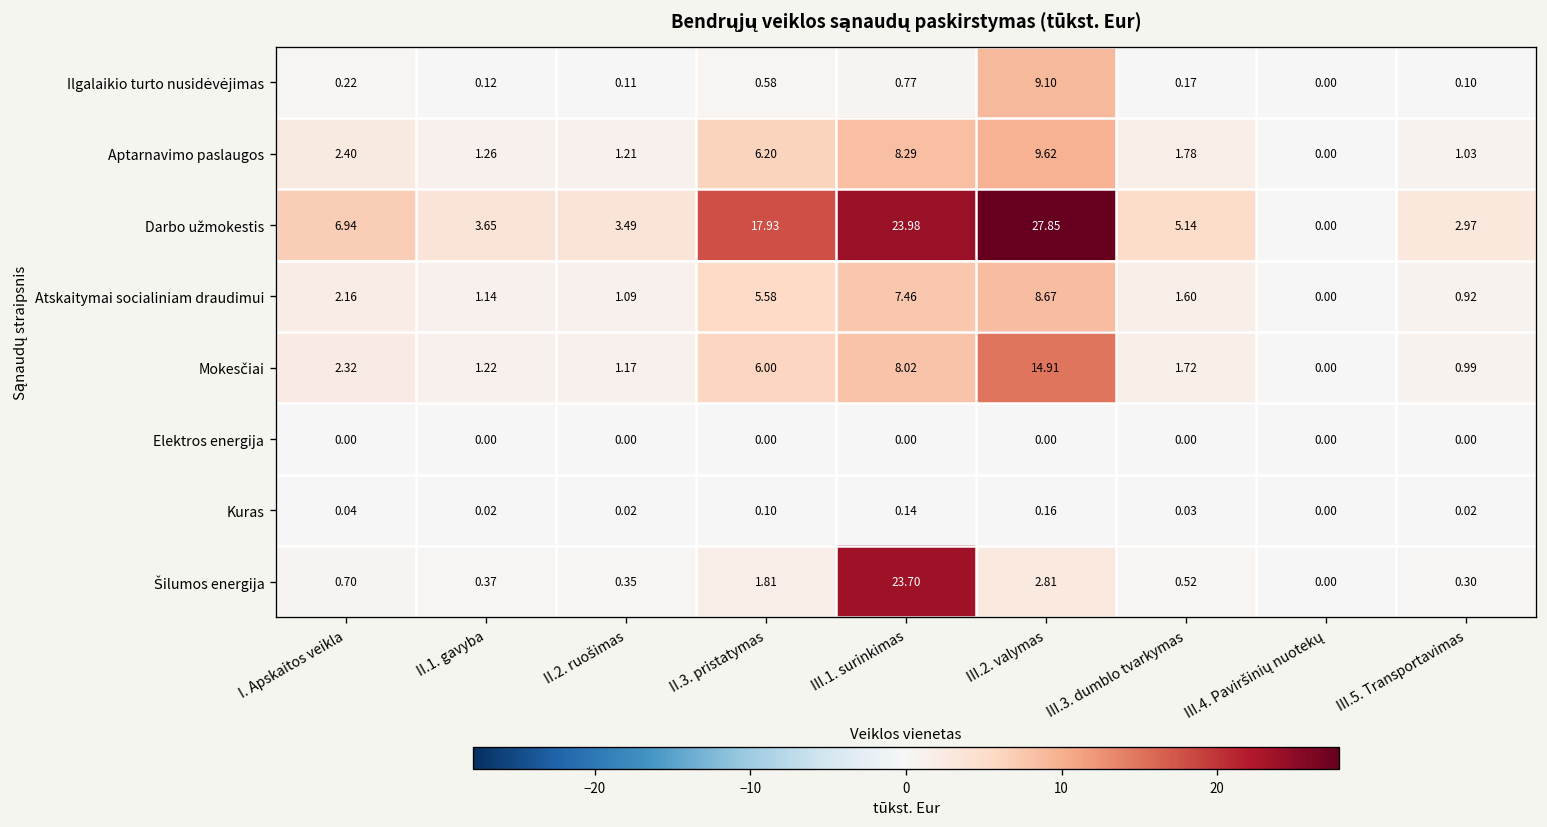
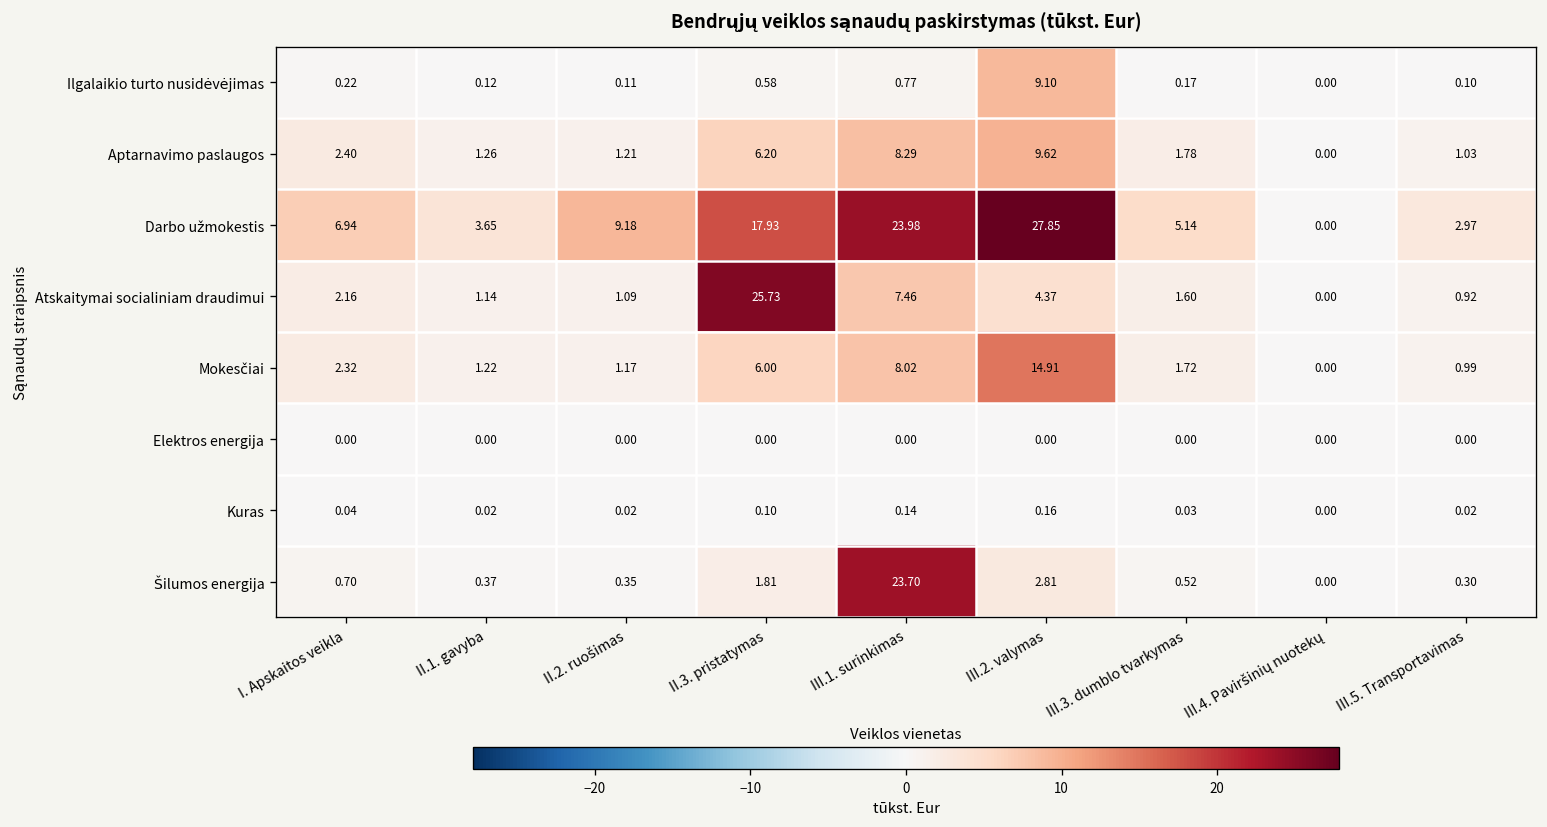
Darbo užmokestis, II.2. ruošimas: 3.49 -> 9.18
Atskaitymai socialiniam draudimui, II.3. pristatymas: 5.58 -> 25.73
Atskaitymai socialiniam draudimui, III.2. valymas: 8.67 -> 4.37
